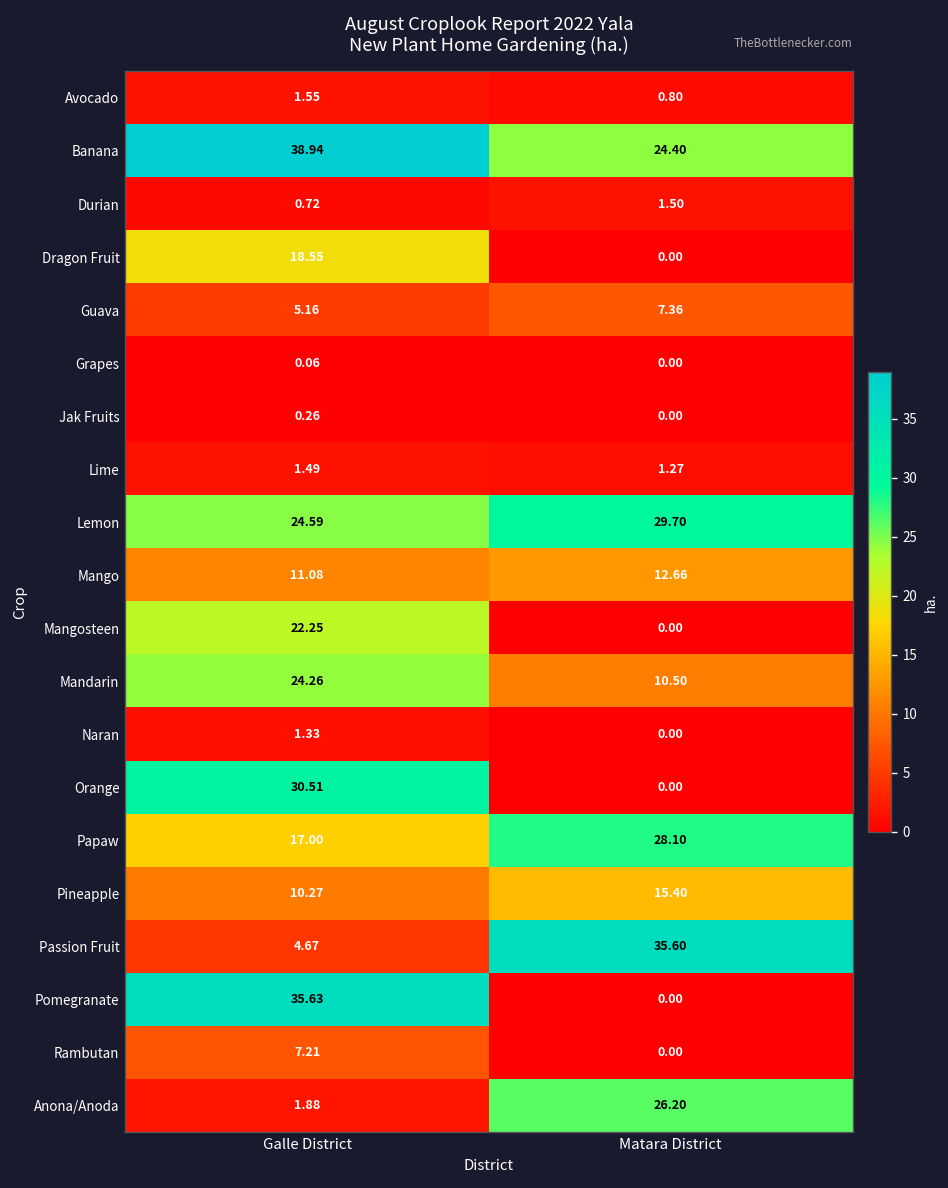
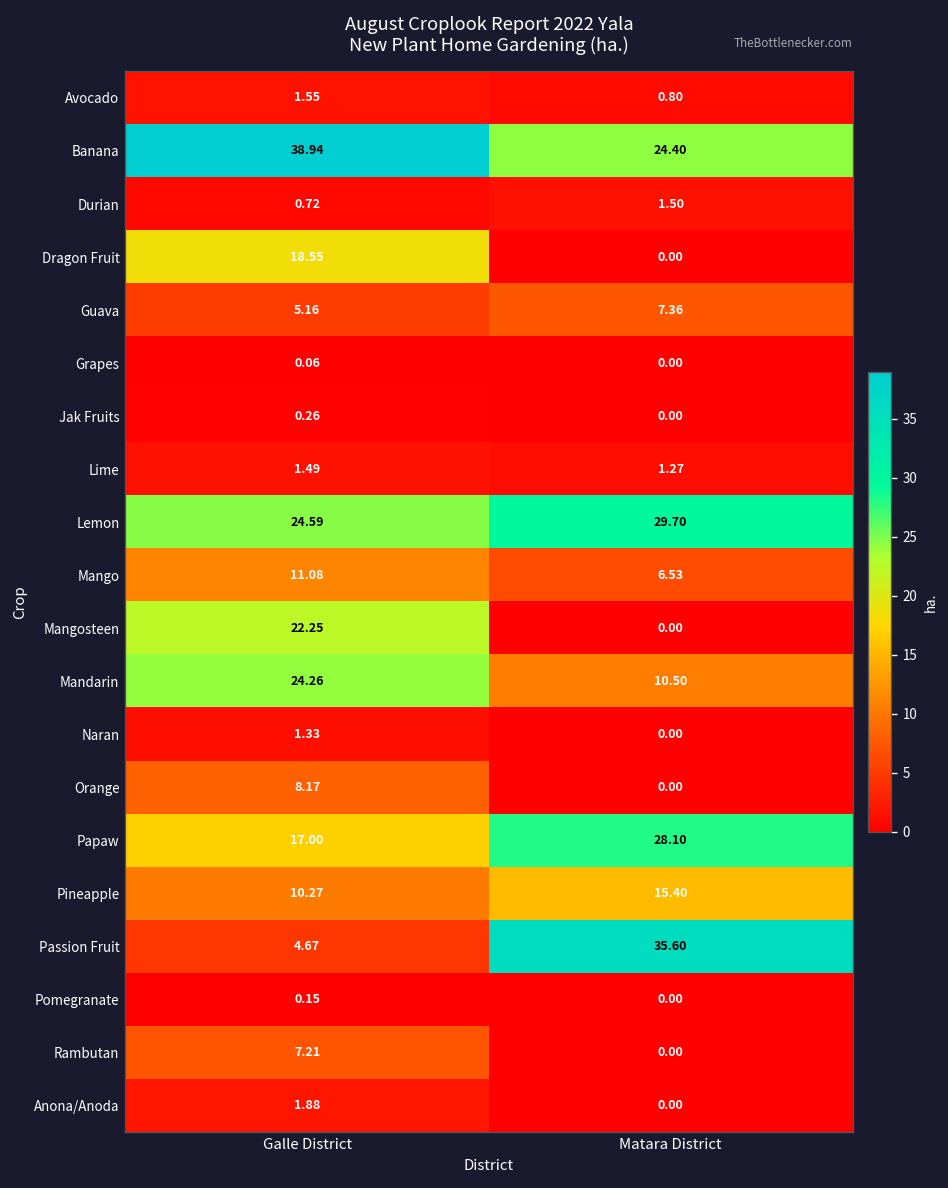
Mango, Matara District: 12.66 -> 6.53
Orange, Galle District: 30.51 -> 8.17
Pomegranate, Galle District: 35.63 -> 0.15
Anona/Anoda, Matara District: 26.20 -> 0.00
